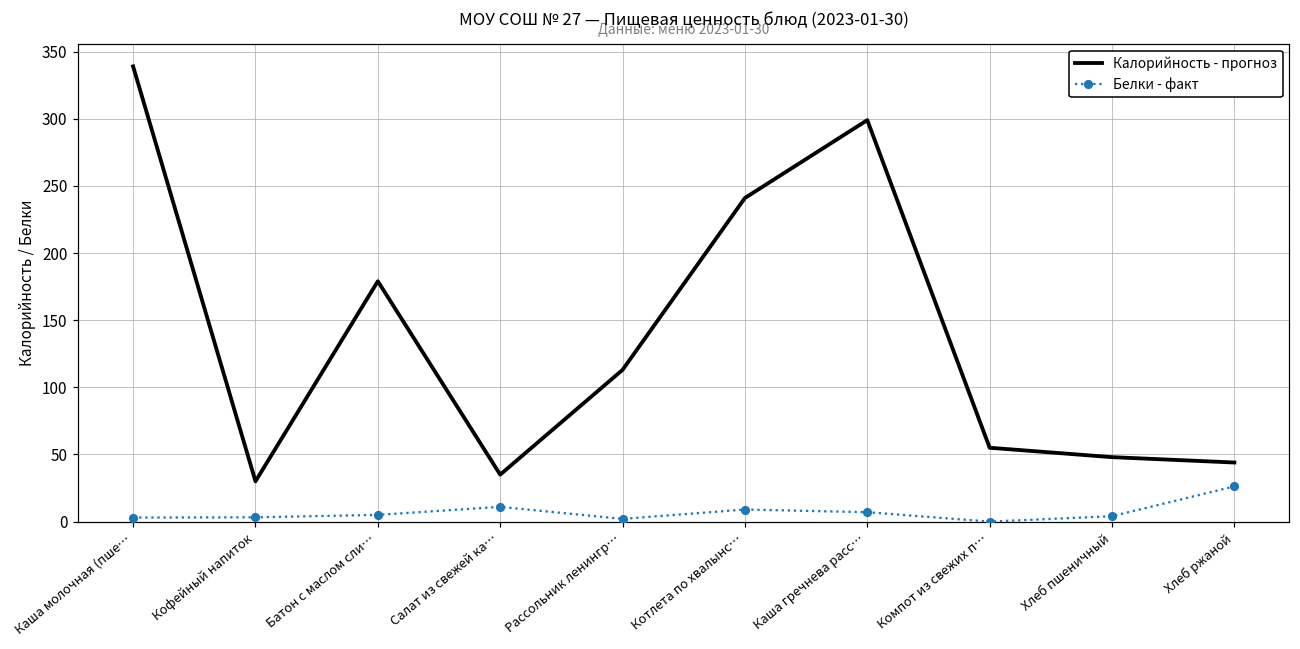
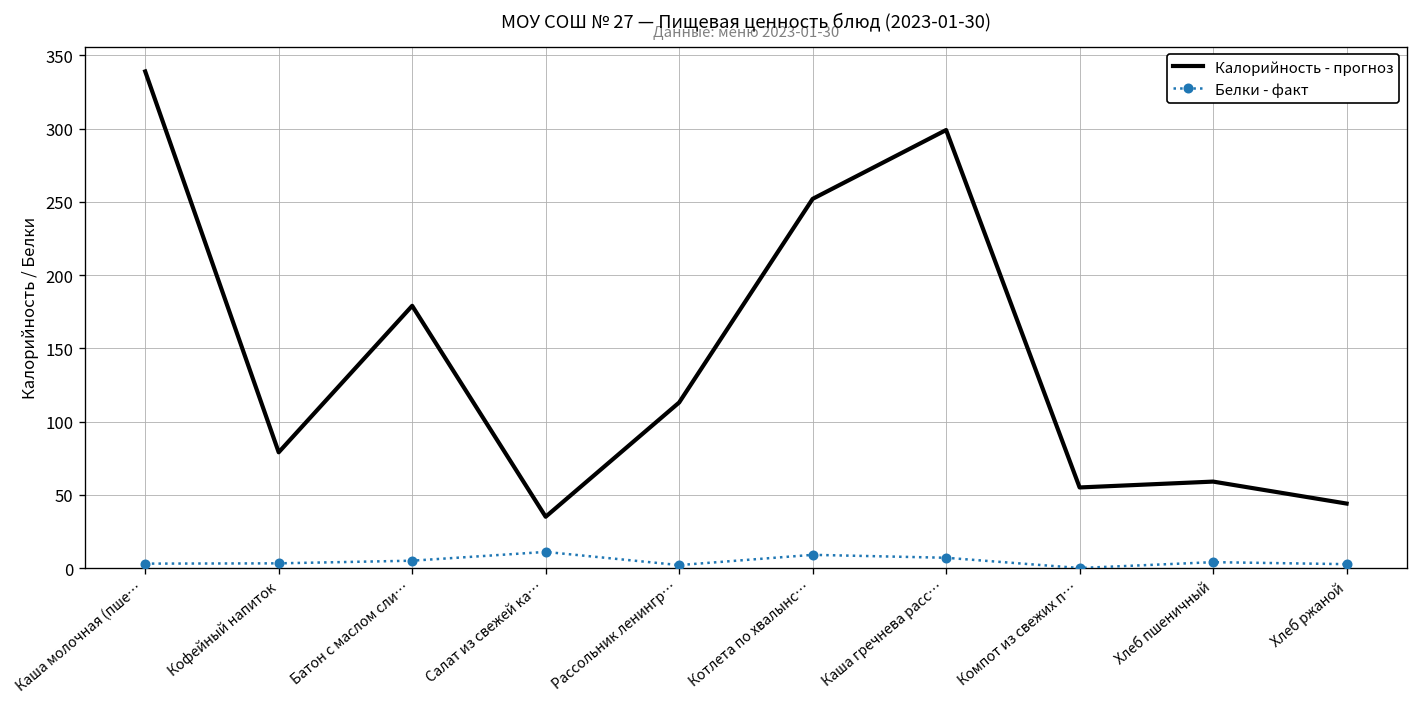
Калорийность - прогноз, Кофейный напиток: 30 -> 79
Калорийность - прогноз, Котлета по хвалынс…: 241 -> 252
Калорийность - прогноз, Хлеб пшеничный: 48 -> 59
Белки - факт, Хлеб ржаной: 26 -> 3
